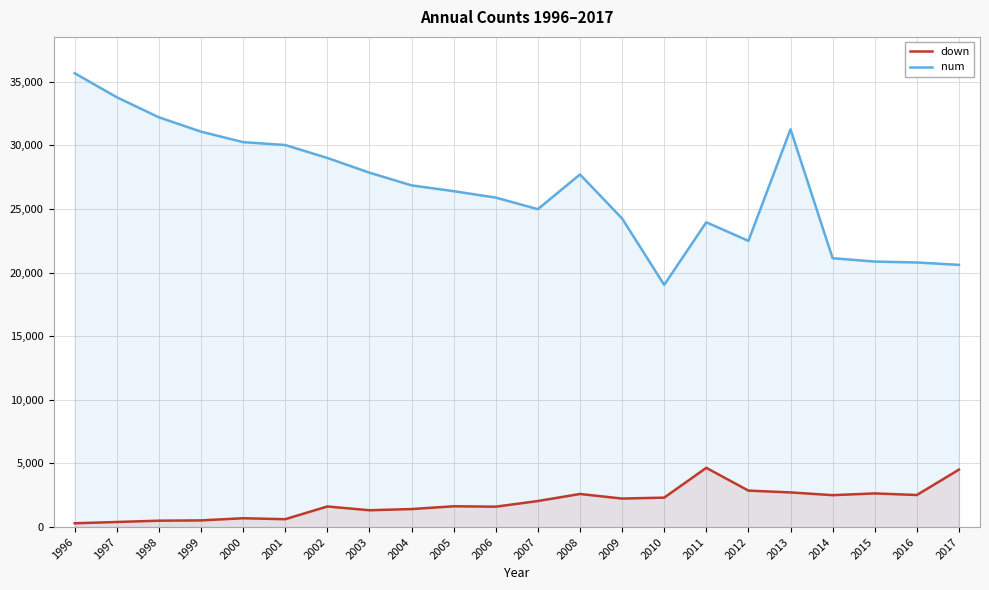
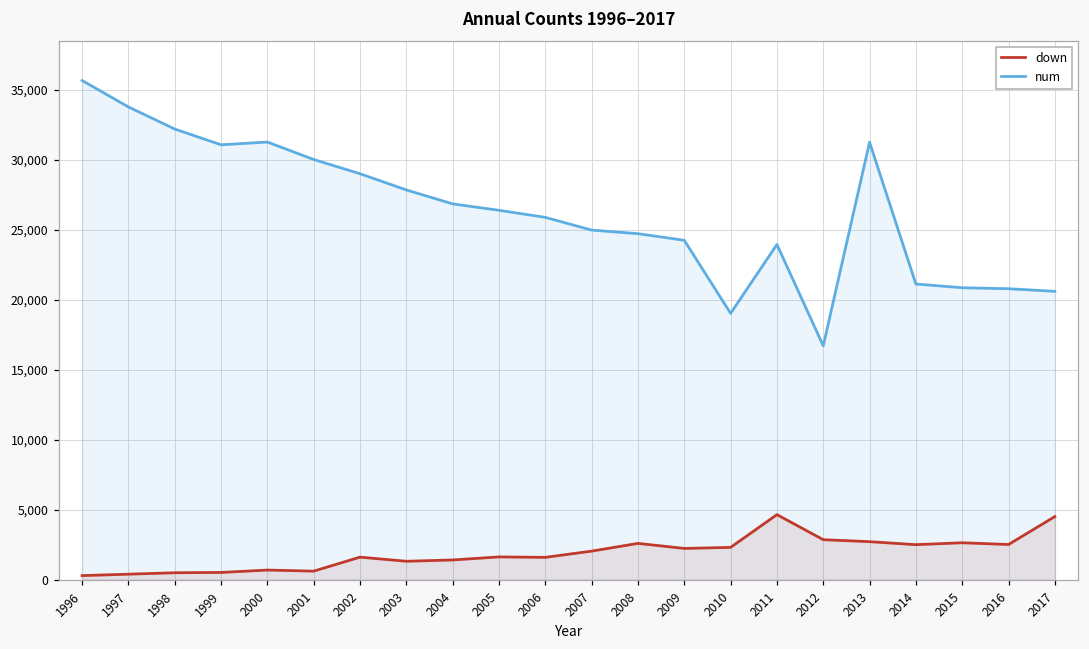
num, 2000: 30,300 -> 31,300
num, 2008: 27,700 -> 24,700
num, 2012: 22,500 -> 16,700
